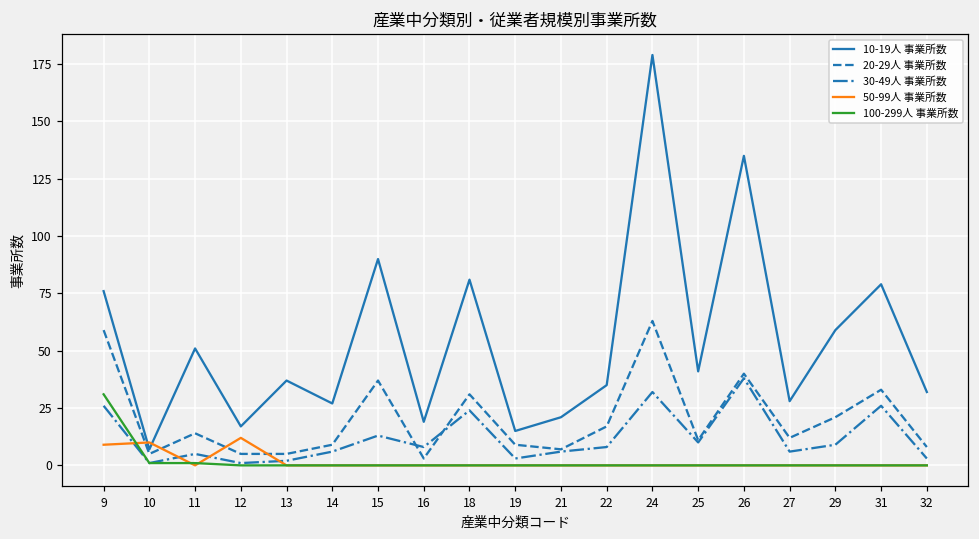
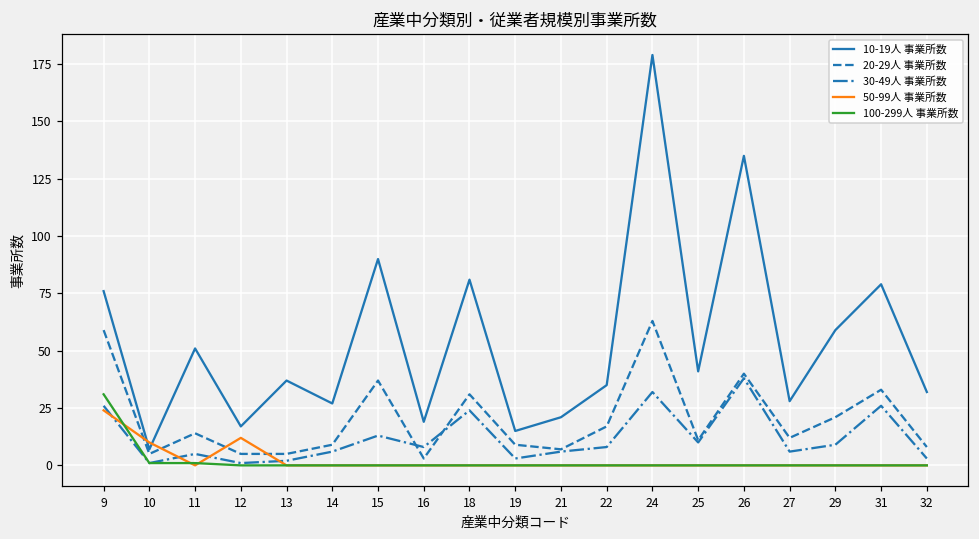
50-99人 事業所数, 9: 9 -> 24
